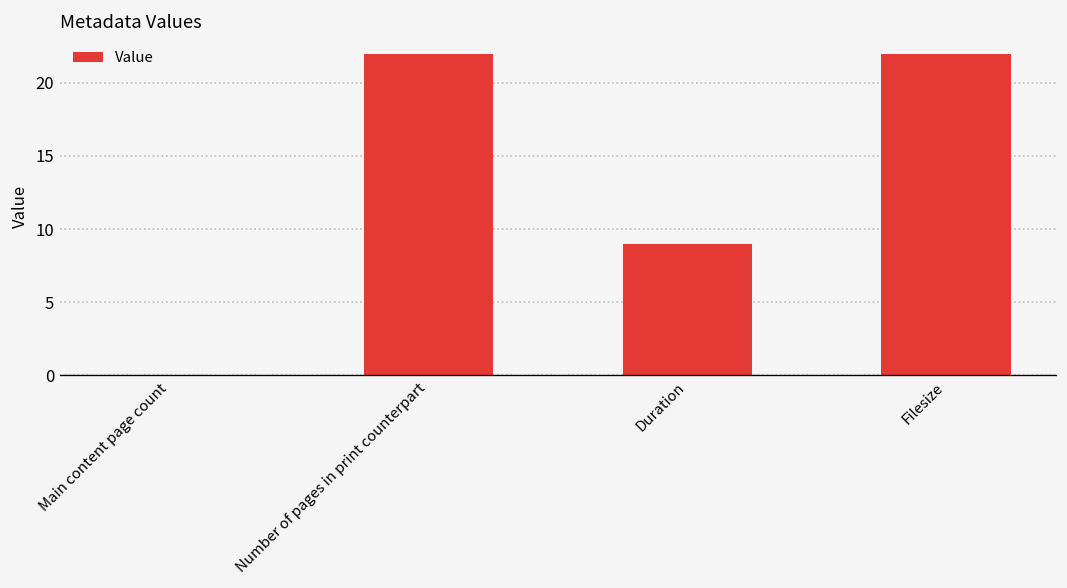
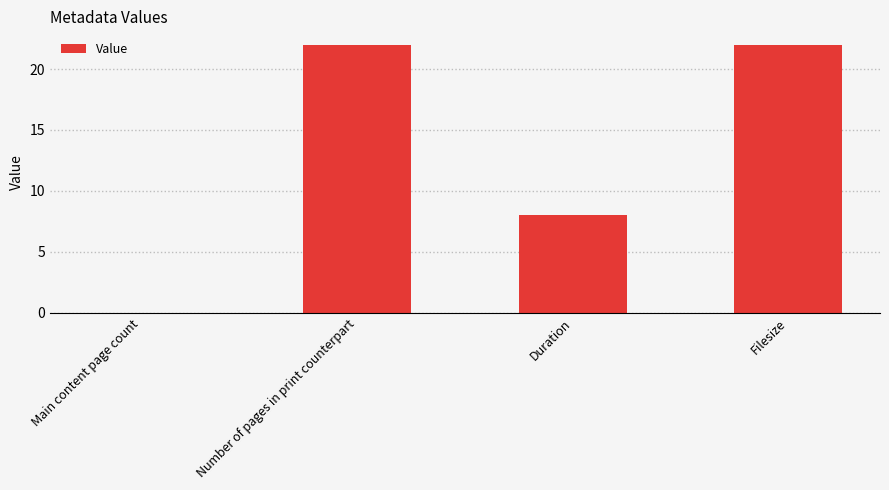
Duration: 9 -> 8
